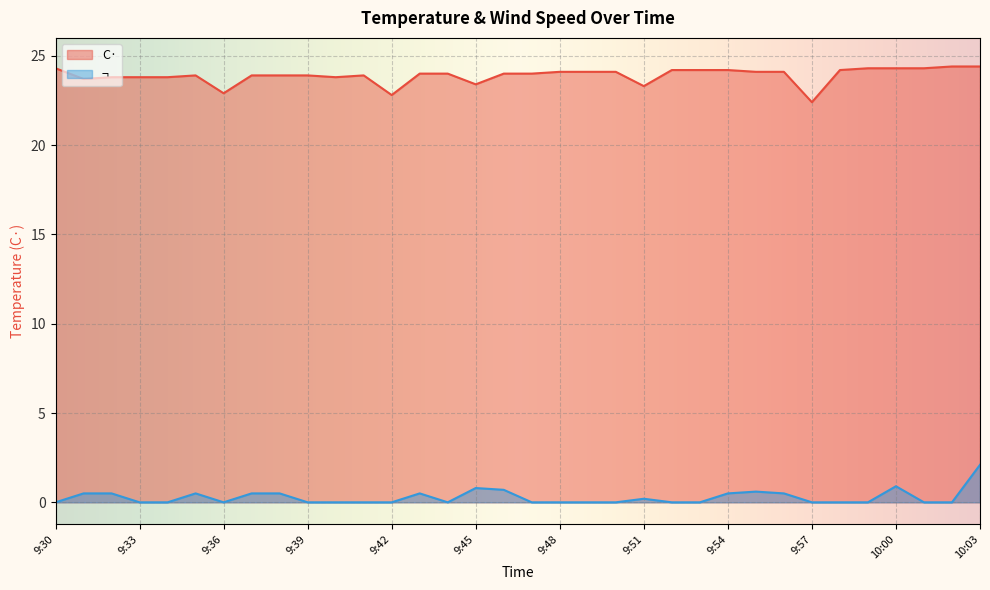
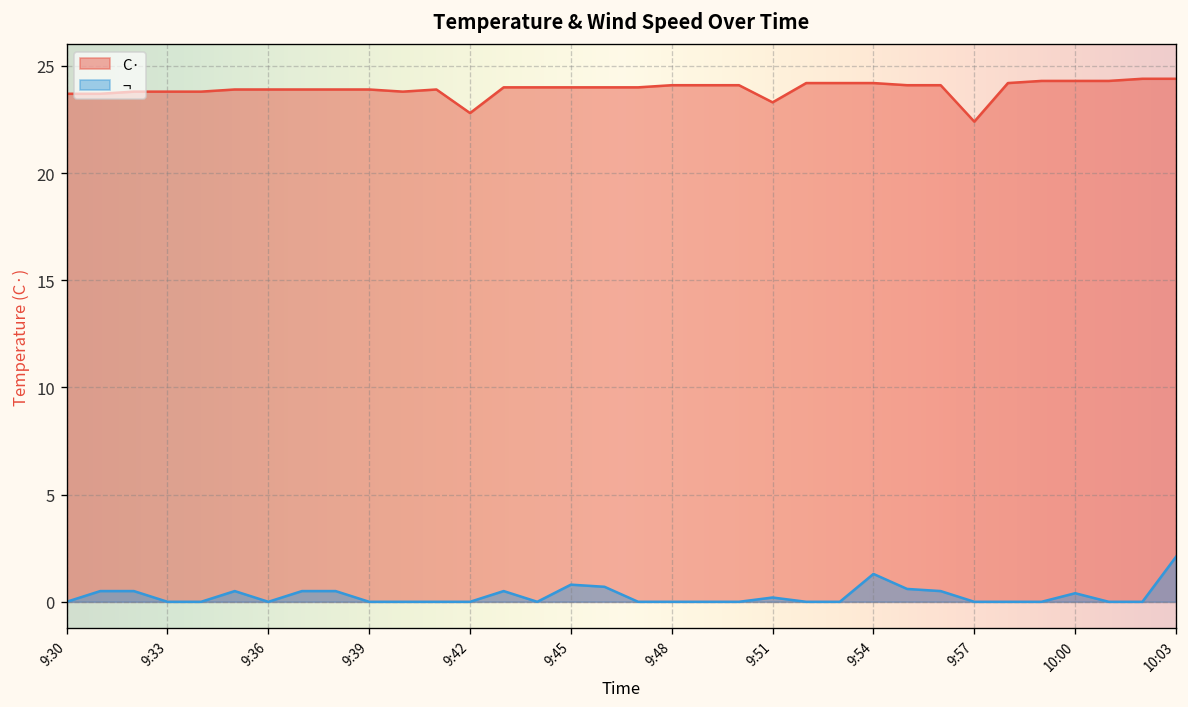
C·, 9:30: 24.3 -> 23.7
C·, 9:36: 22.9 -> 23.9
C·, 9:45: 23.4 -> 24.0
¬, 9:54: 0.5 -> 1.3
¬, 10:00: 0.9 -> 0.4
